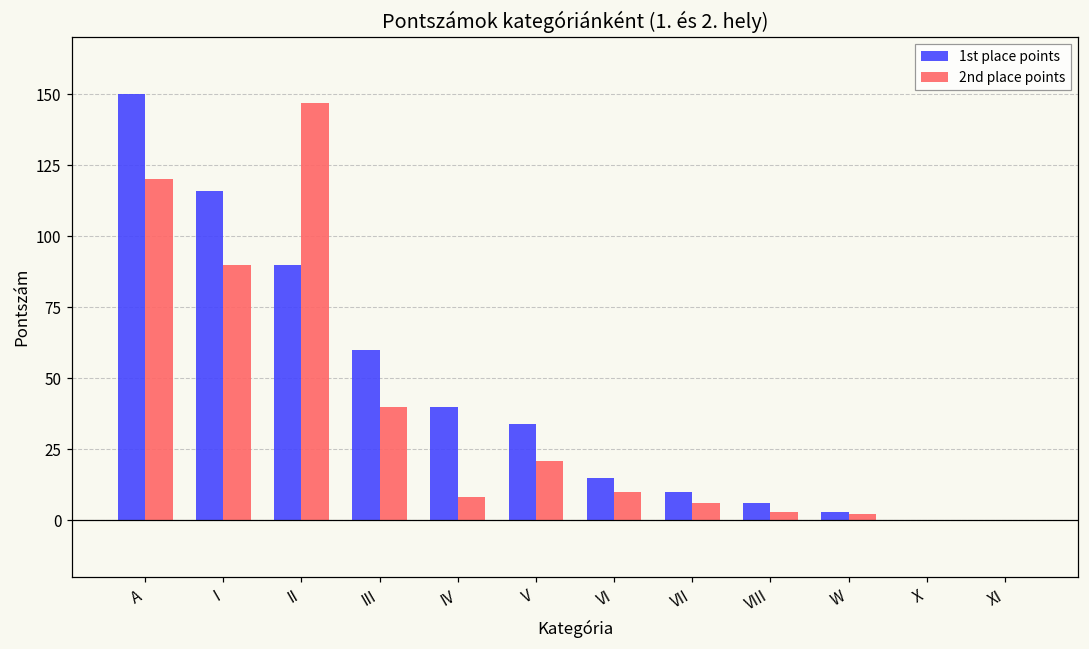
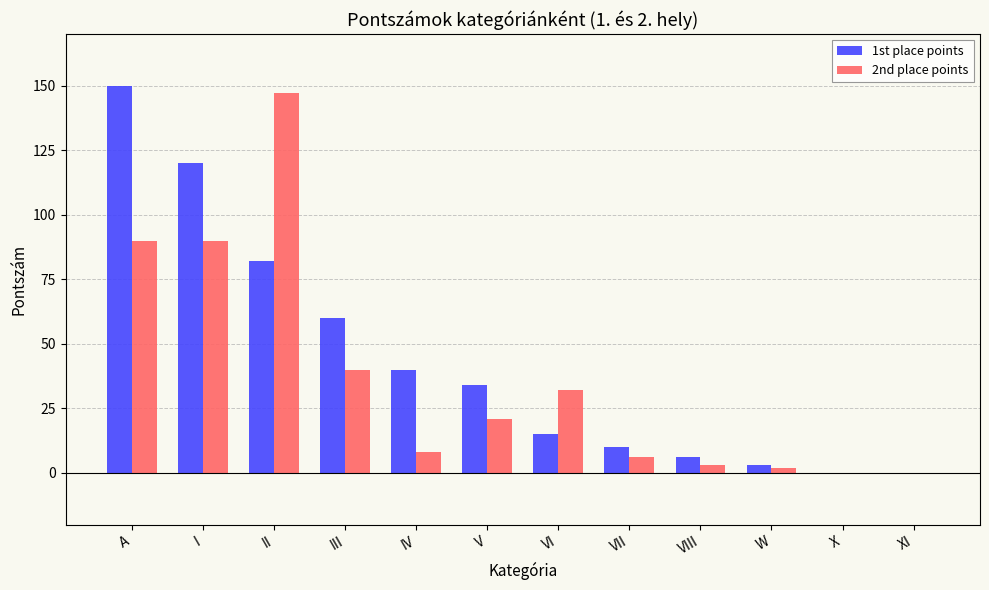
2nd place points, A: 120 -> 90
1st place points, I: 116 -> 120
1st place points, II: 90 -> 82
2nd place points, VI: 10 -> 32
